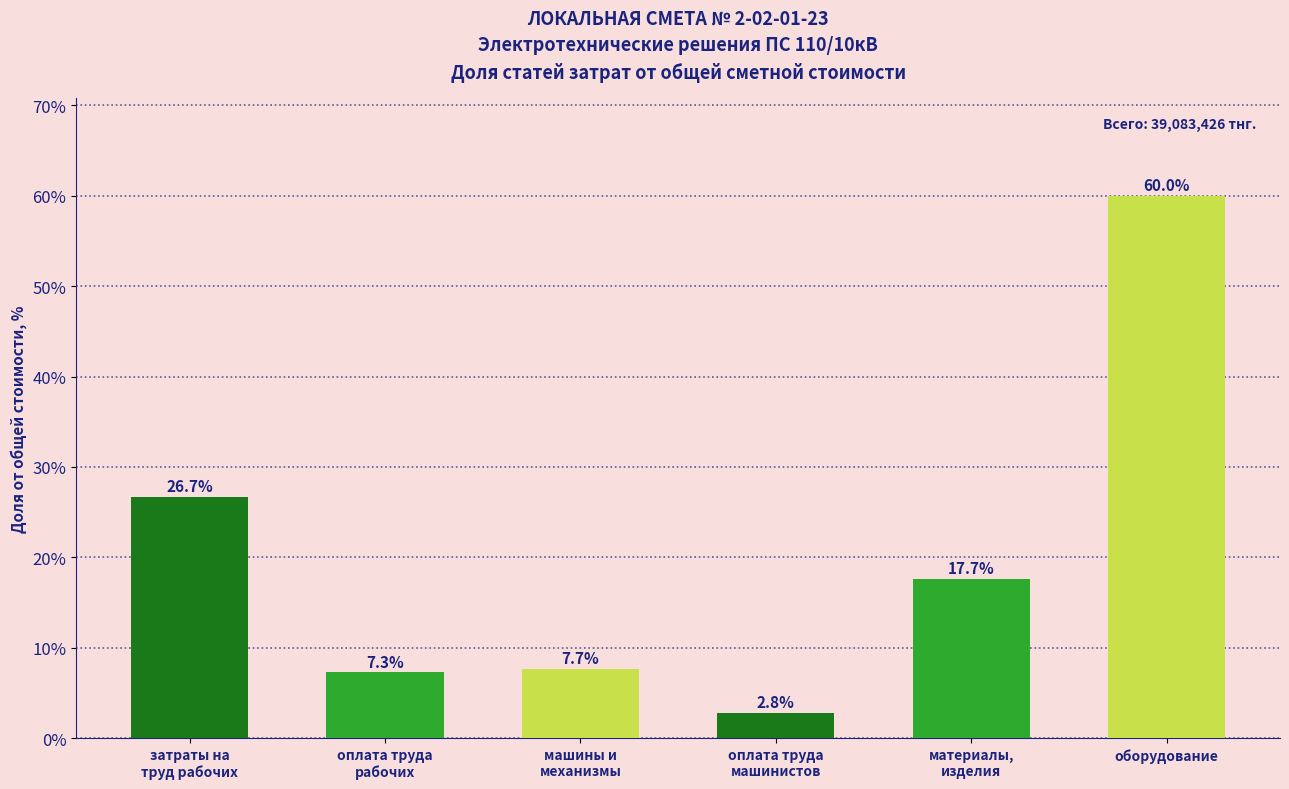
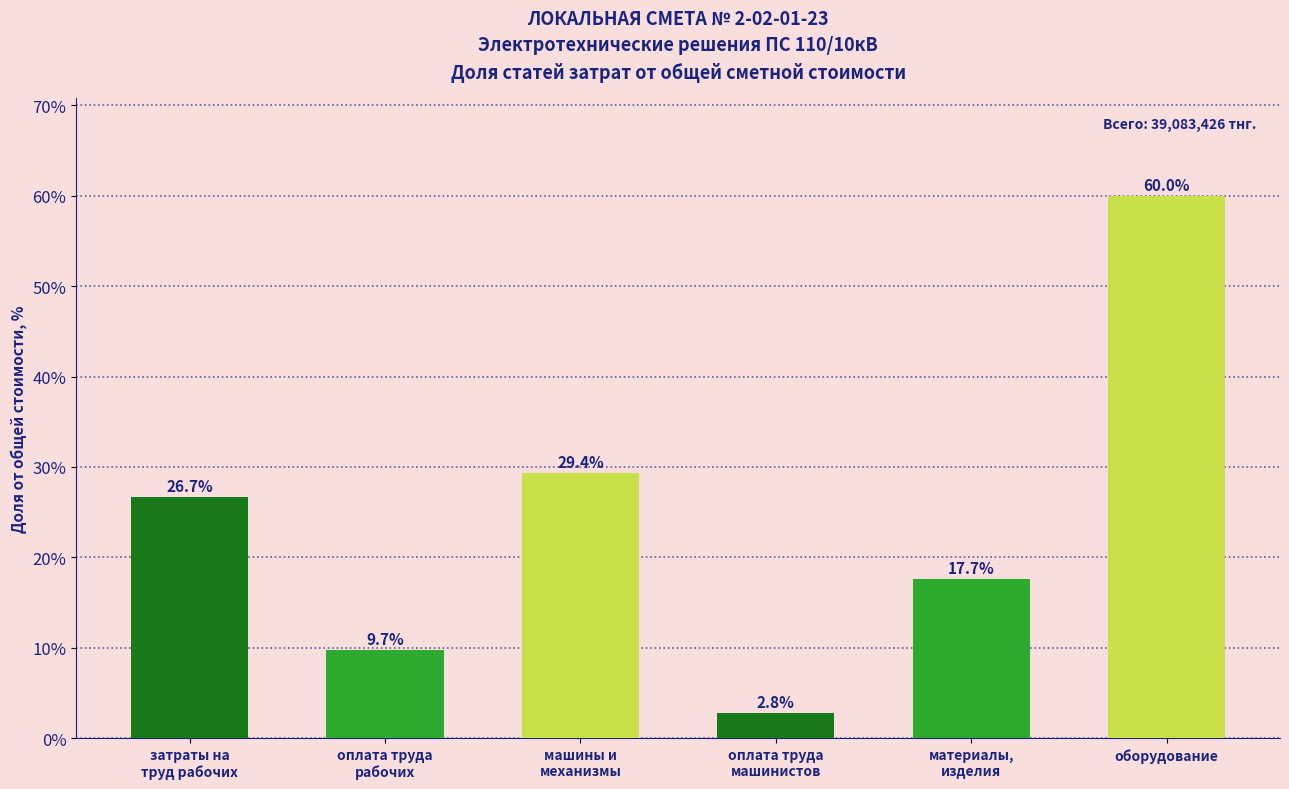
оплата труда рабочих: 7.3% -> 9.7%
машины и механизмы: 7.7% -> 29.4%
